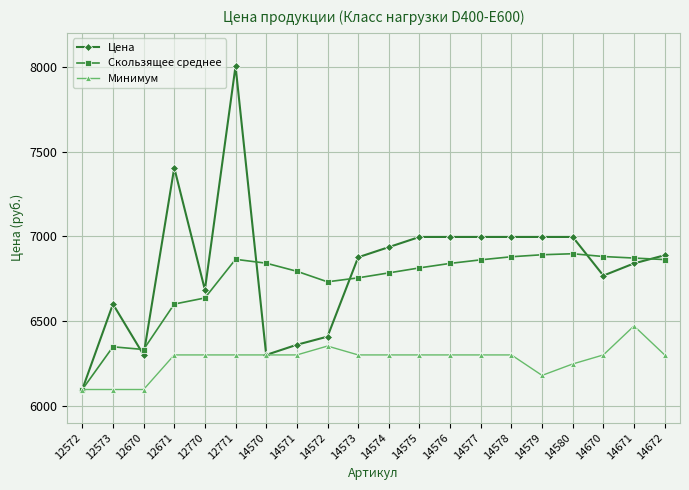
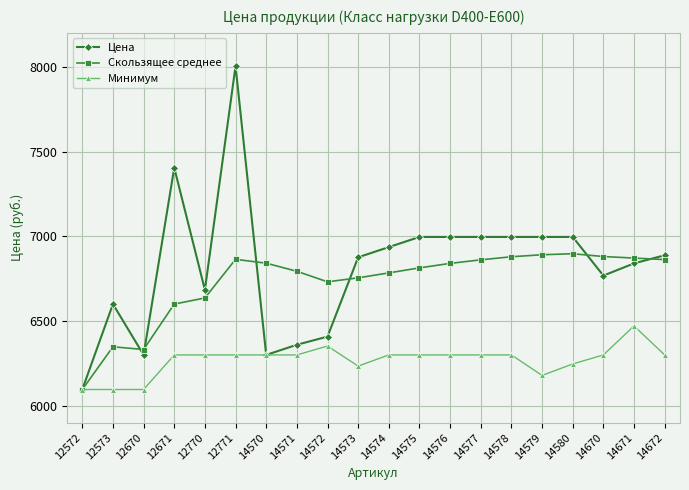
Минимум, 14573: 6300 -> 6230
